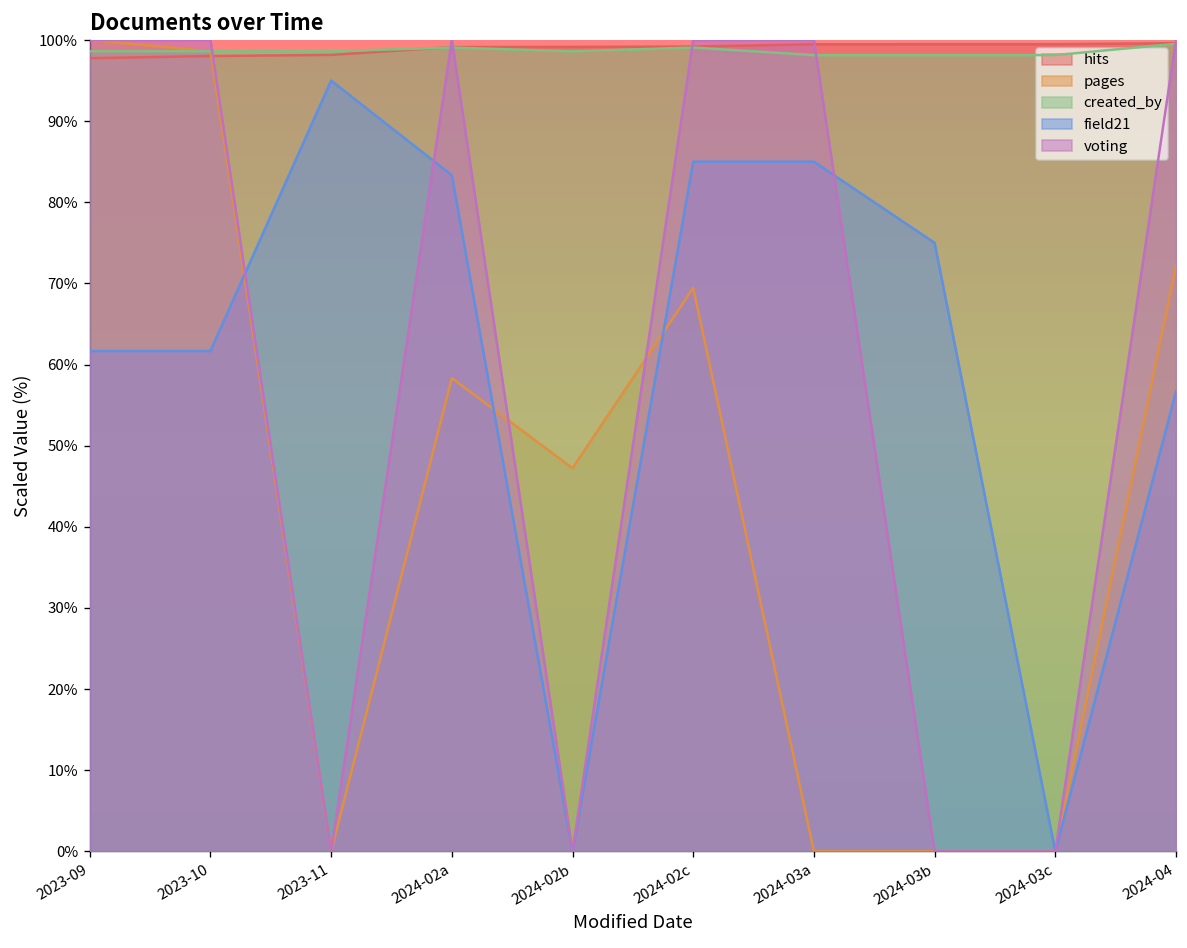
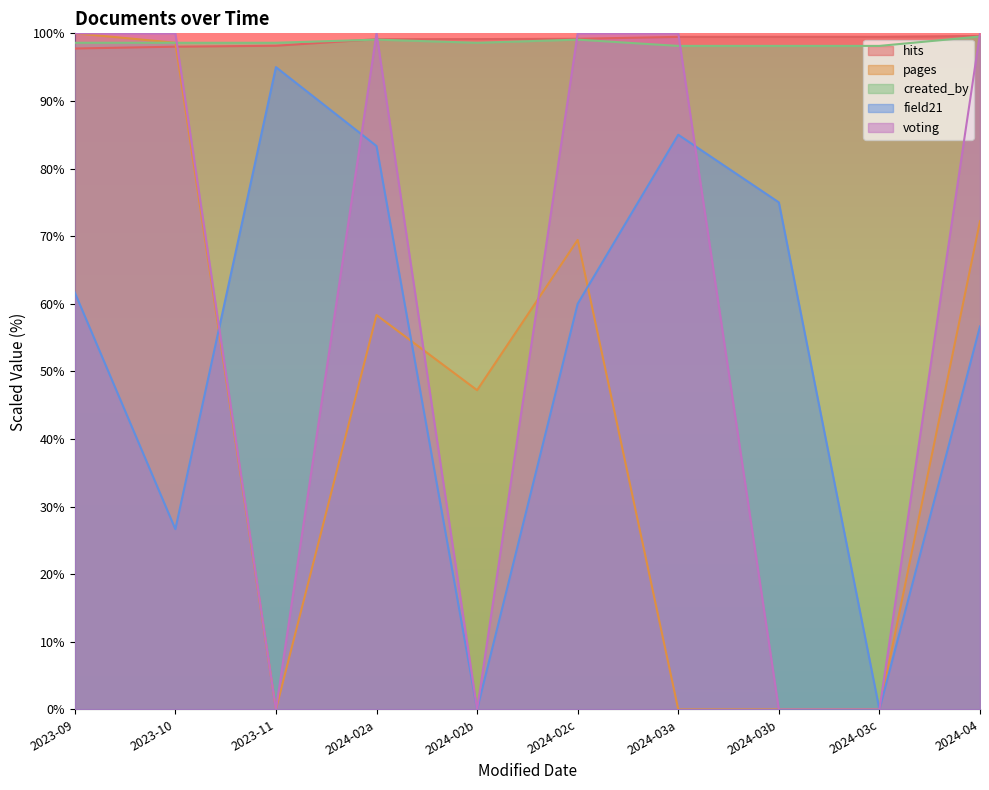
field21, 2023-10: 62% -> 27%
field21, 2024-02c: 85% -> 60%
